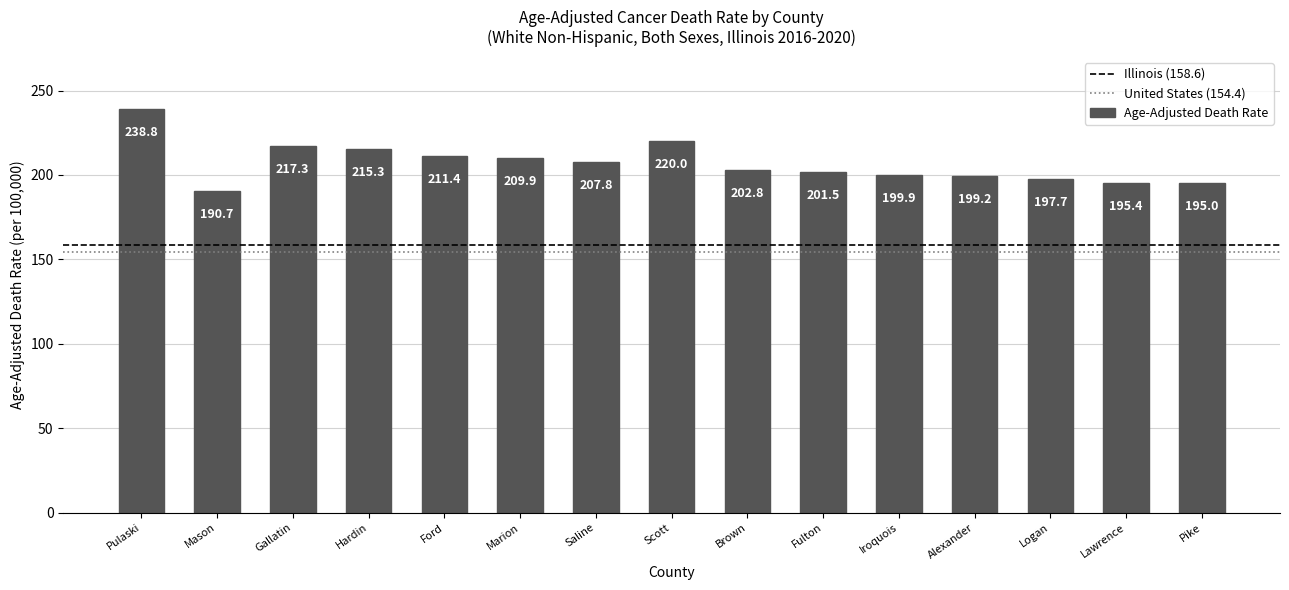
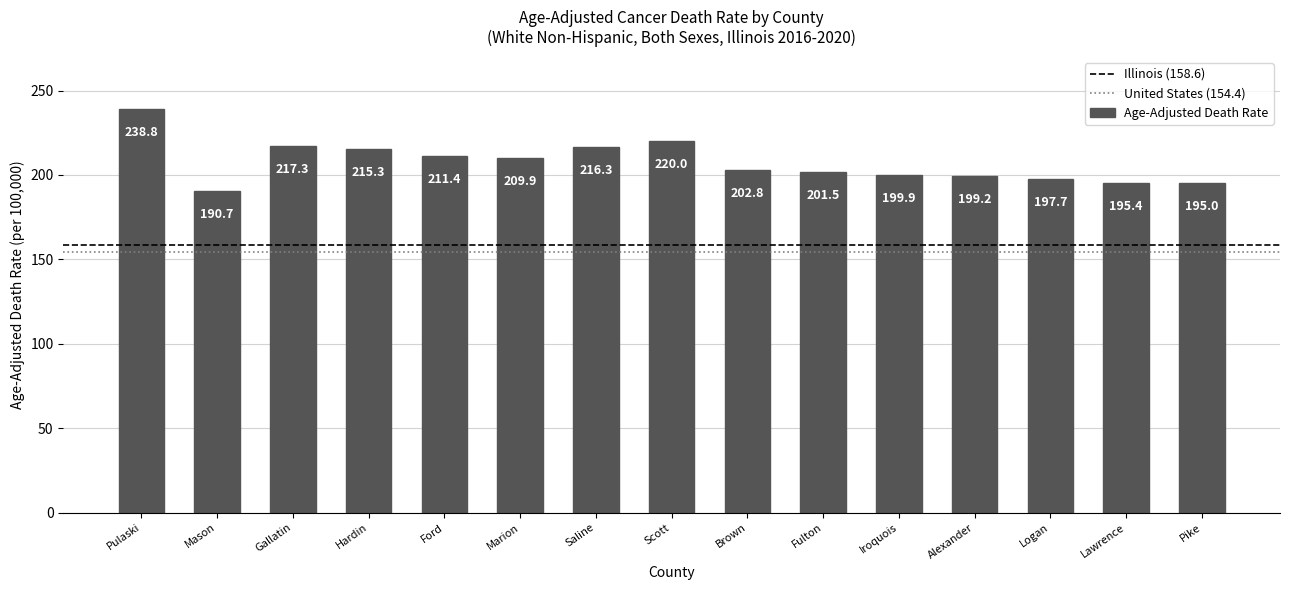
Saline: 207.8 -> 216.3
